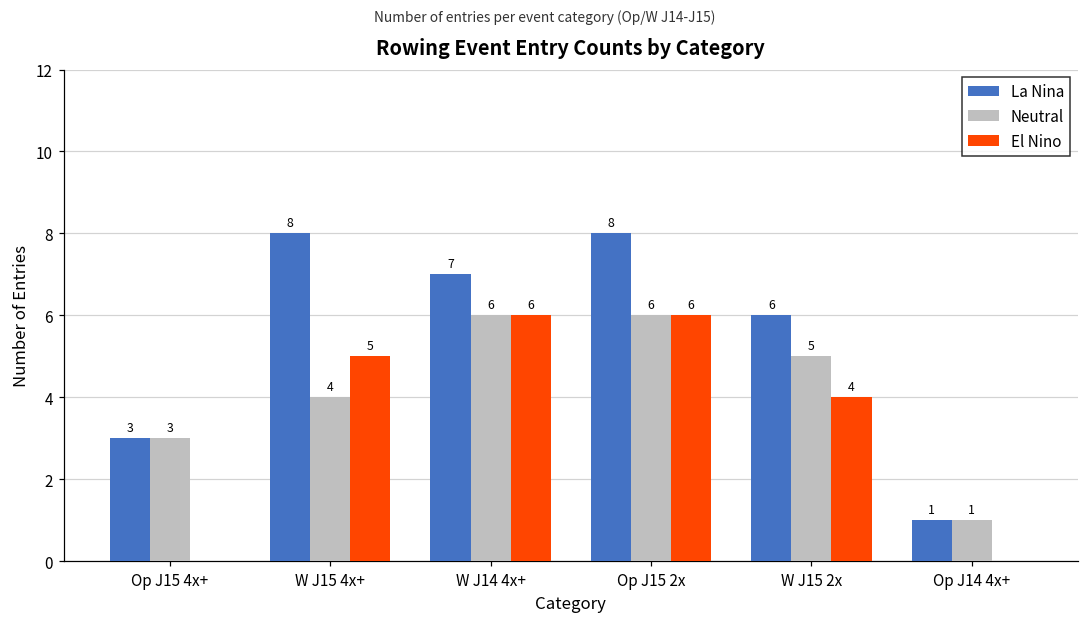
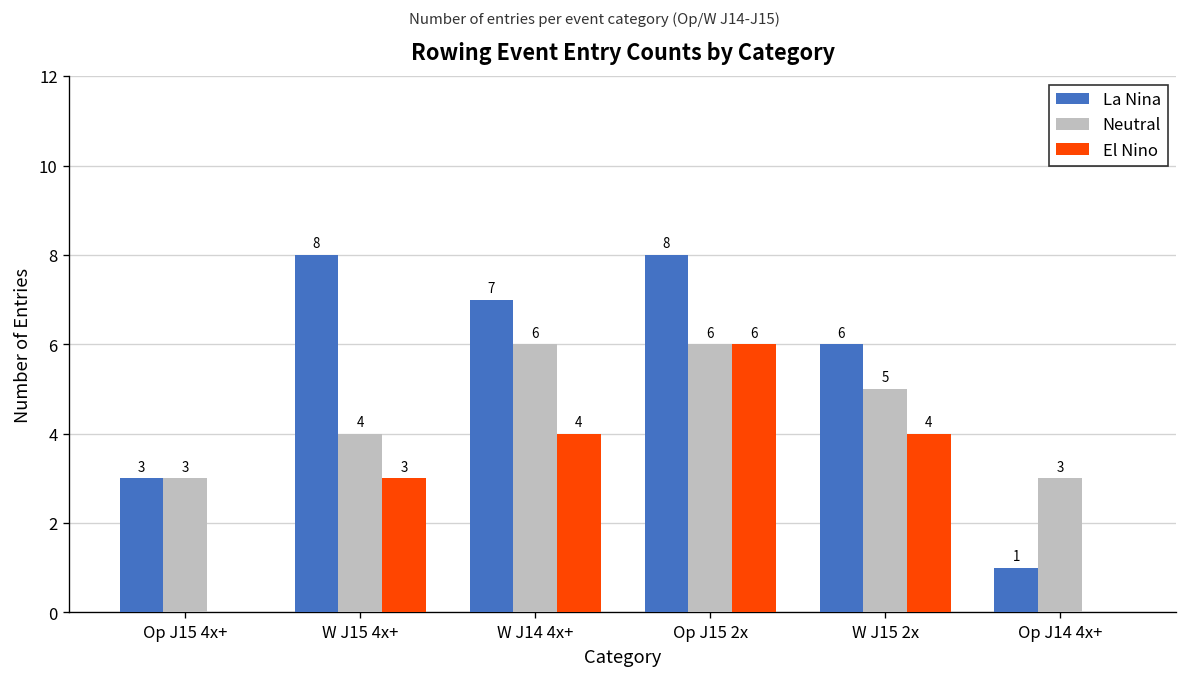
El Nino, W J15 4x+: 5 -> 3
El Nino, W J14 4x+: 6 -> 4
Neutral, Op J14 4x+: 1 -> 3
